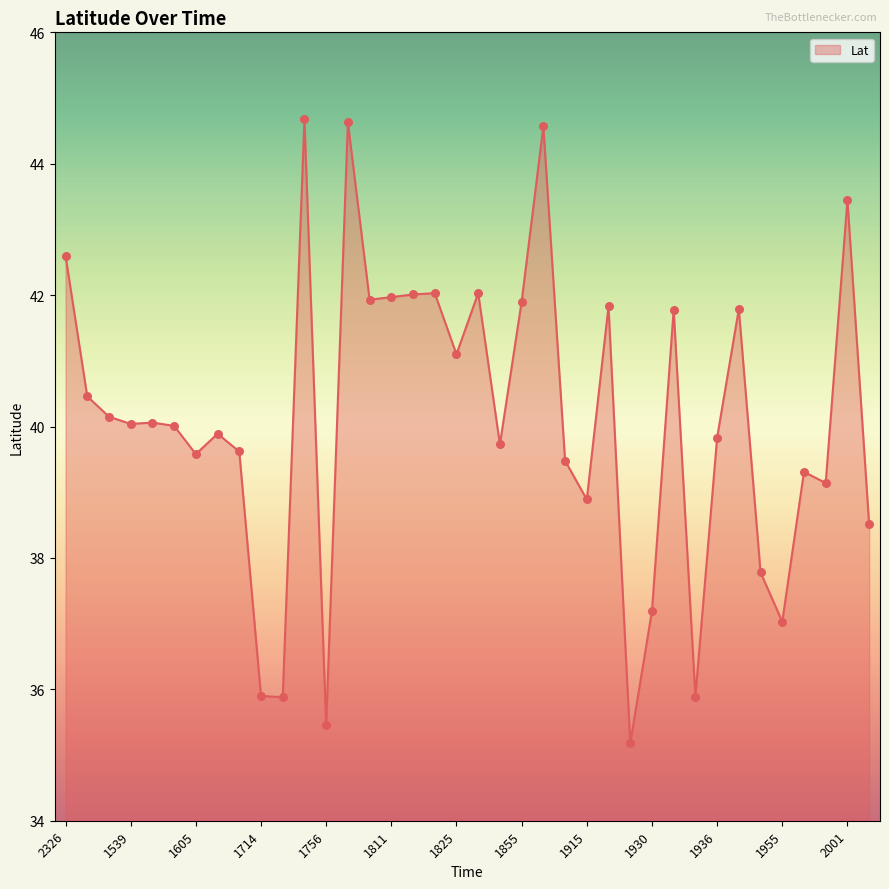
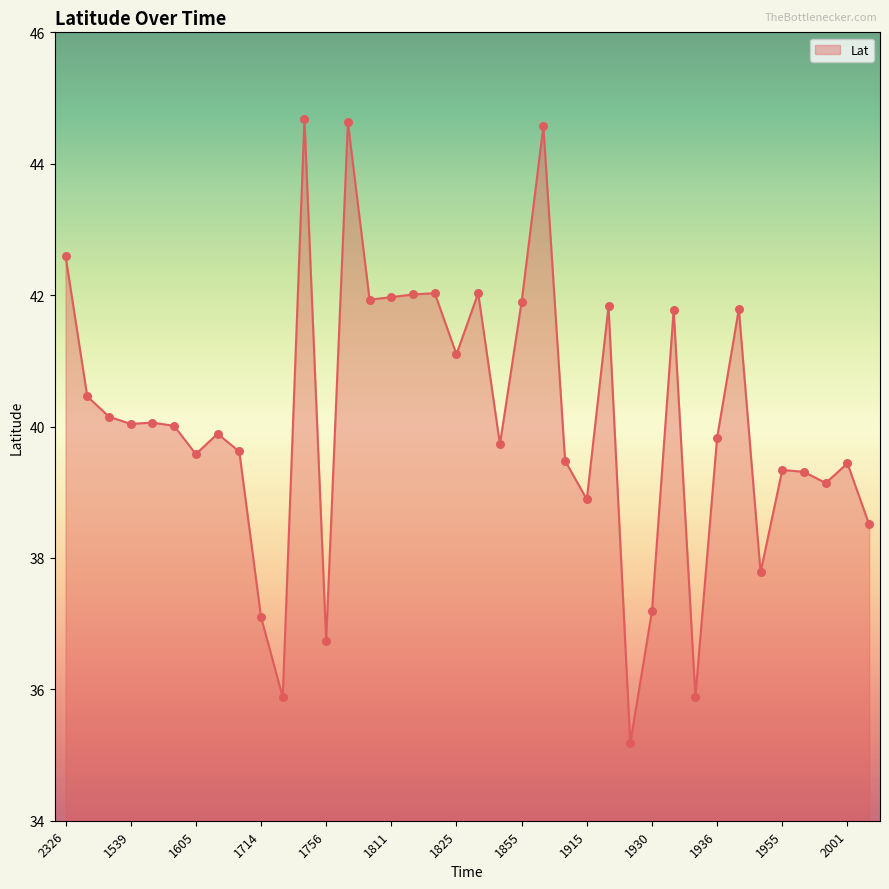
1714: 35.9 -> 37.1
1756: 35.5 -> 36.7
1955: 37.0 -> 39.3
2001: 43.5 -> 39.4
